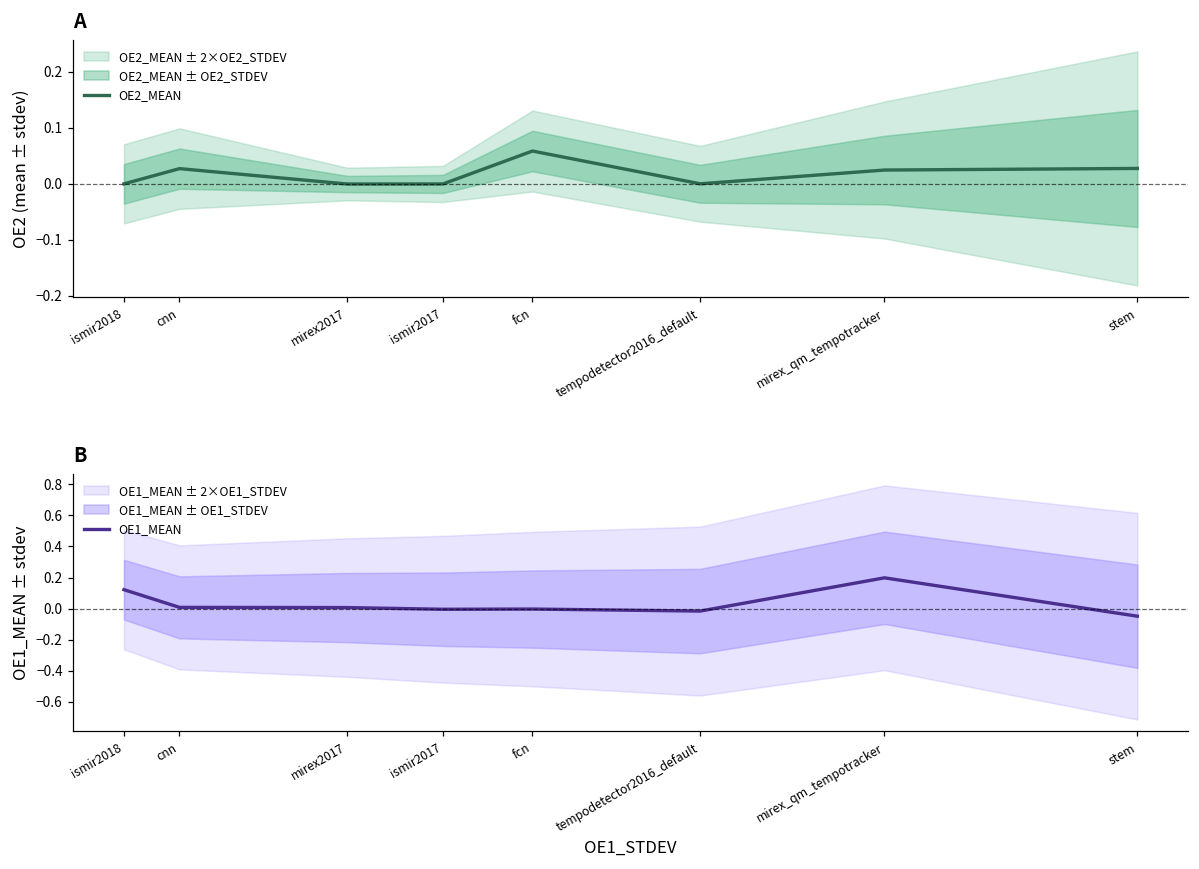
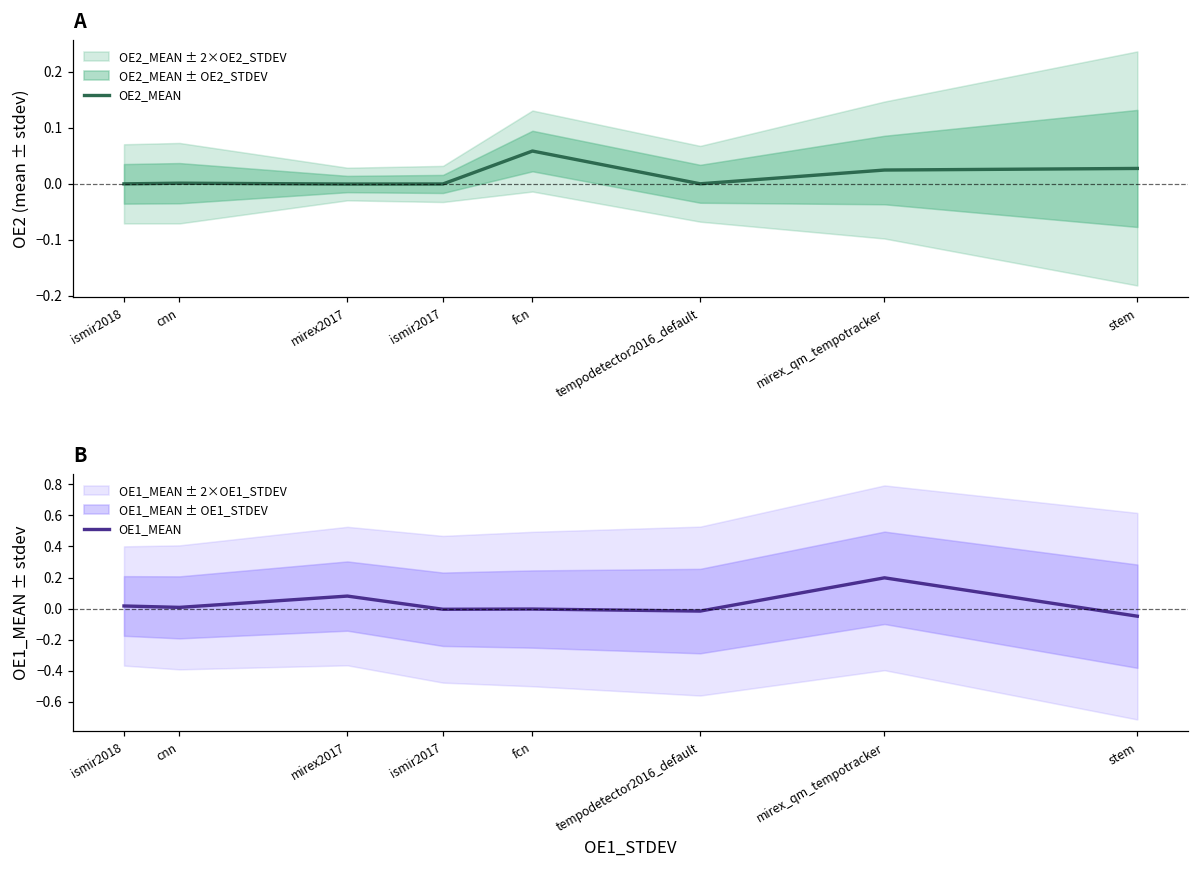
A, OE2_MEAN, cnn: 0.03 -> 0.00
B, OE1_MEAN, ismir2018: 0.12 -> 0.02
B, OE1_MEAN, mirex2017: 0.01 -> 0.08
